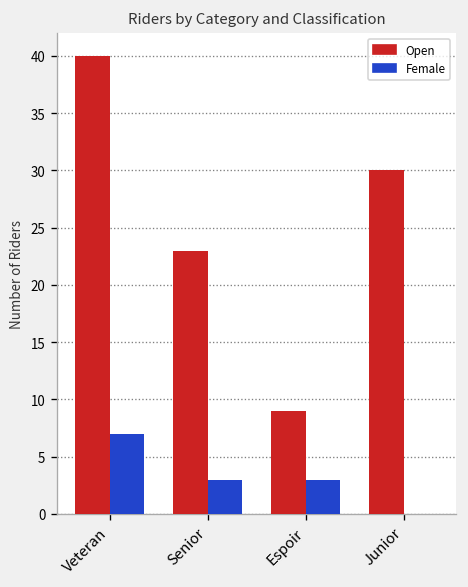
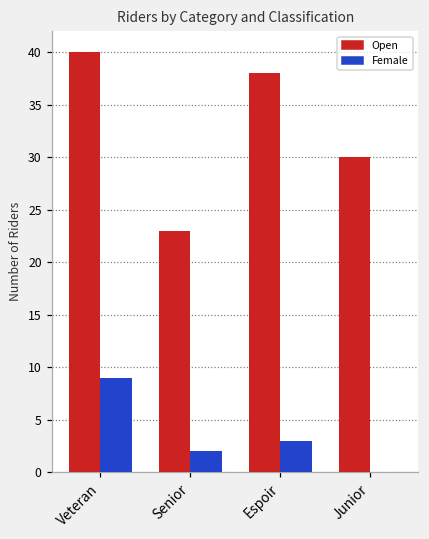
Female, Veteran: 7 -> 9
Female, Senior: 3 -> 2
Open, Espoir: 9 -> 38
